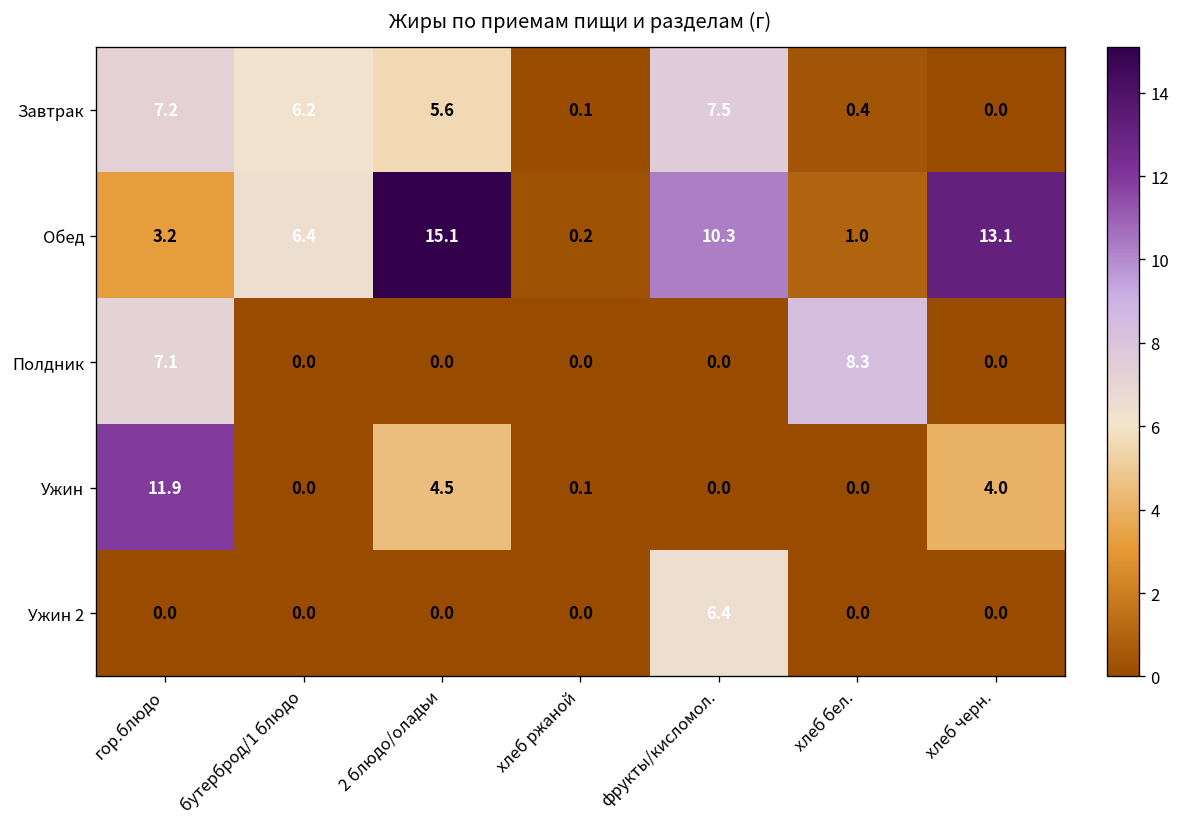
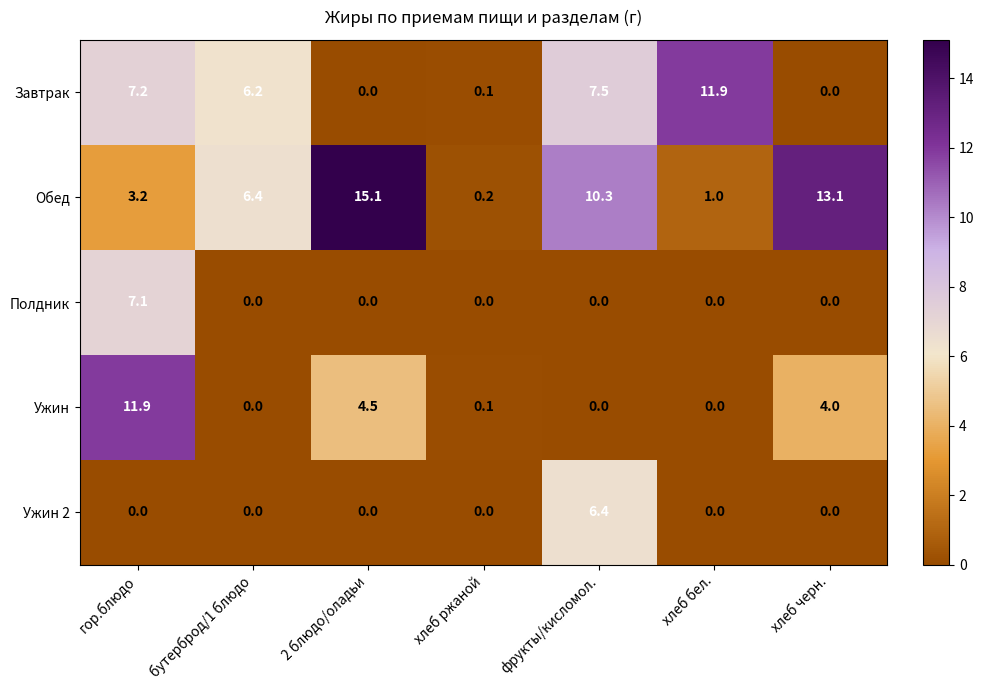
Завтрак, 2 блюдо/оладьи: 5.6 -> 0.0
Завтрак, хлеб бел.: 0.4 -> 11.9
Полдник, хлеб бел.: 8.3 -> 0.0
